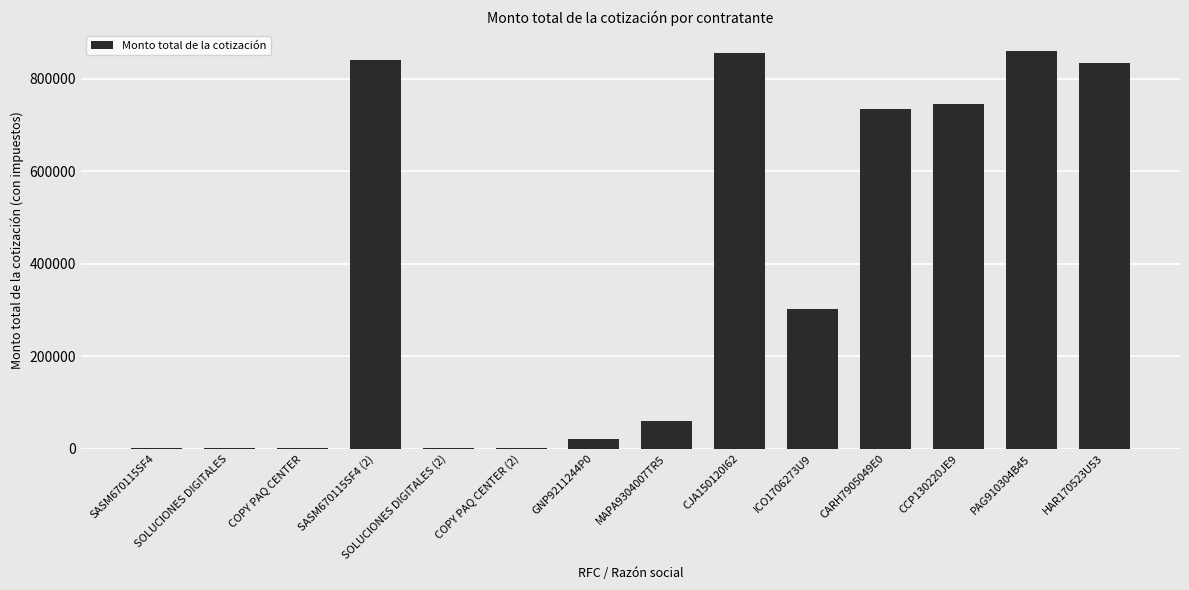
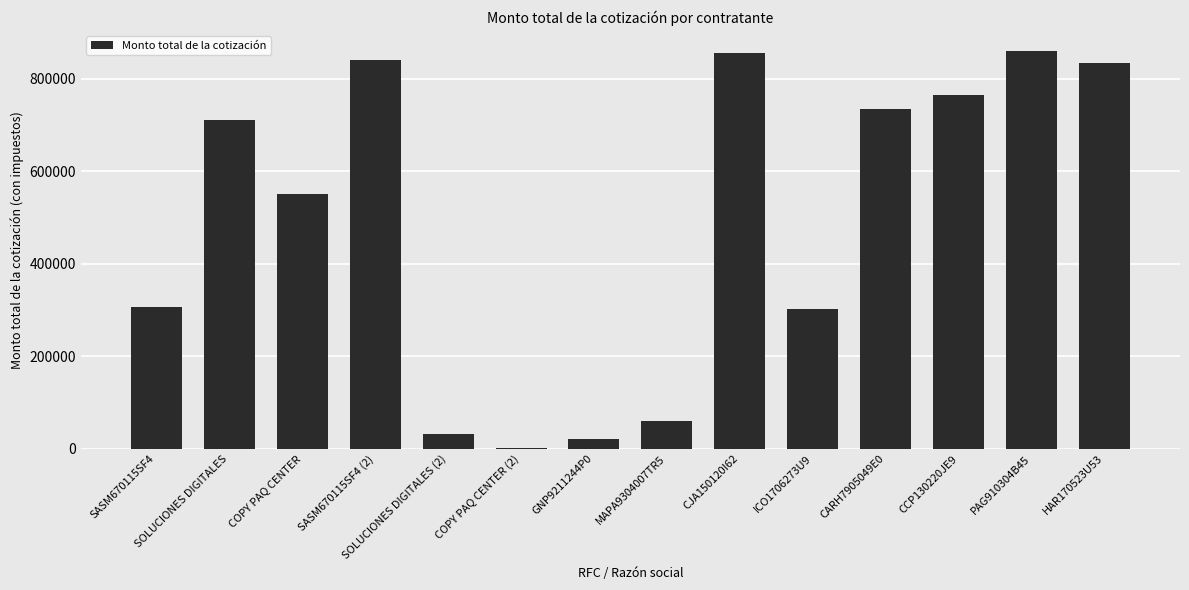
SASM670115SF4: 0 -> 310000
SOLUCIONES DIGITALES: 0 -> 710000
COPY PAQ CENTER: 0 -> 550000
SOLUCIONES DIGITALES (2): 0 -> 30000
CCP130220JE9: 750000 -> 770000
